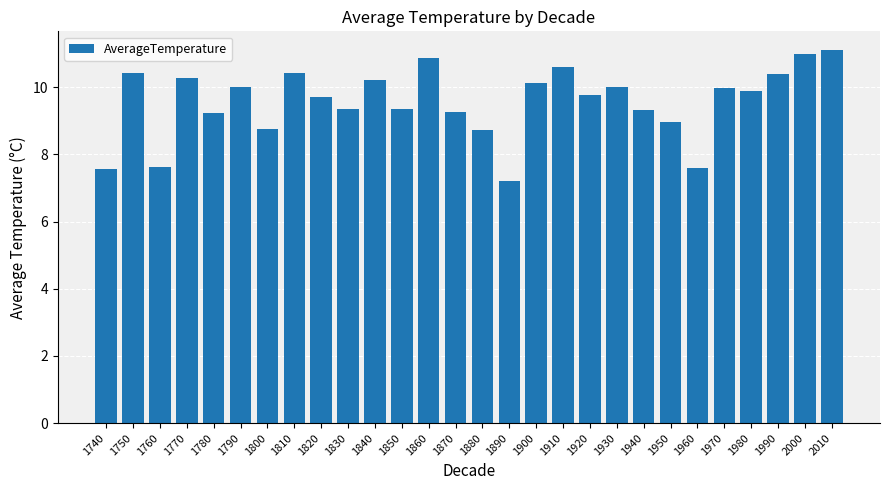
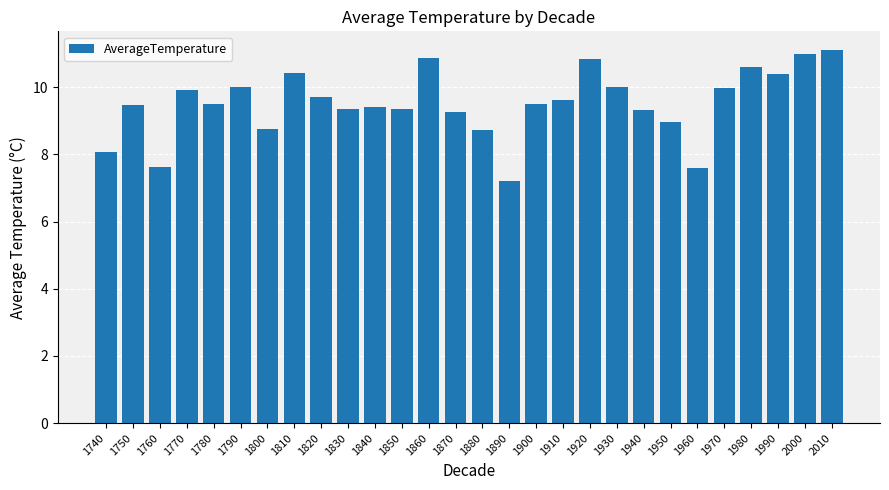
1740: 7.6 -> 8.1
1750: 10.4 -> 9.5
1770: 10.3 -> 9.9
1780: 9.2 -> 9.5
1840: 10.2 -> 9.4
1900: 10.1 -> 9.5
1910: 10.6 -> 9.6
1920: 9.8 -> 10.8
1980: 9.9 -> 10.6
